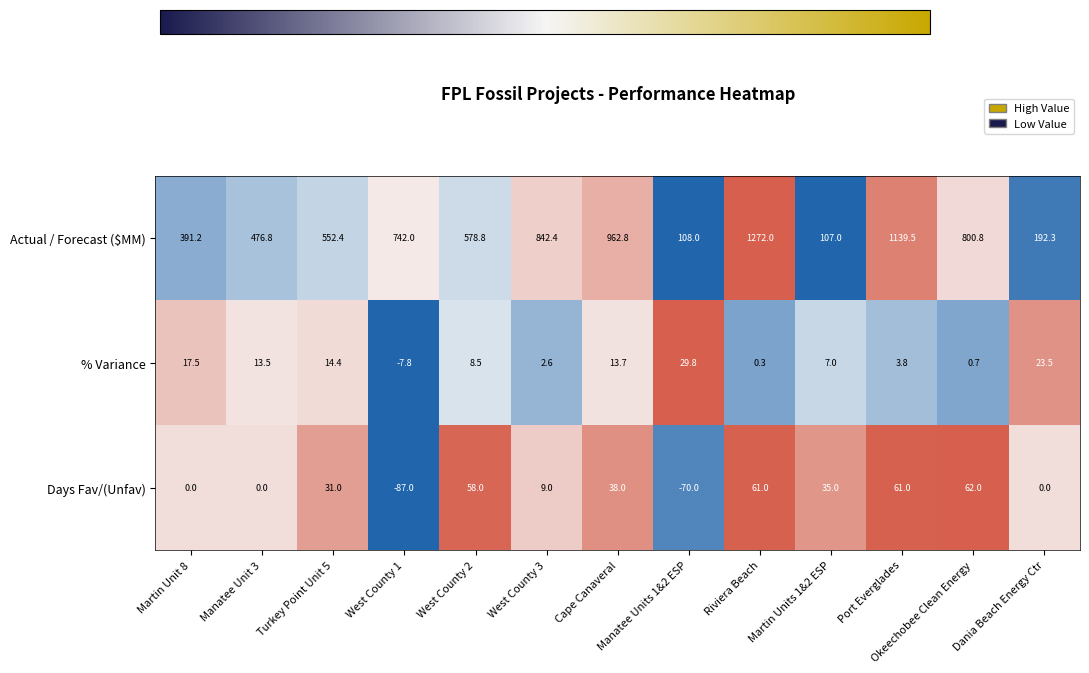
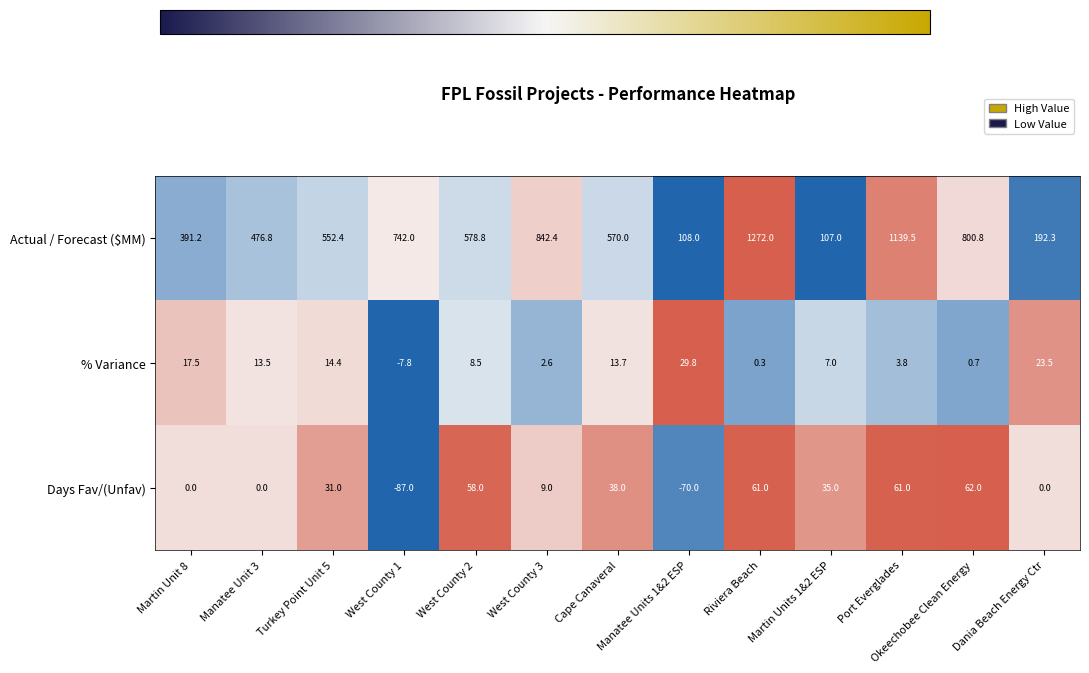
Actual / Forecast ($MM), Cape Canaveral: 962.8 -> 570.0
